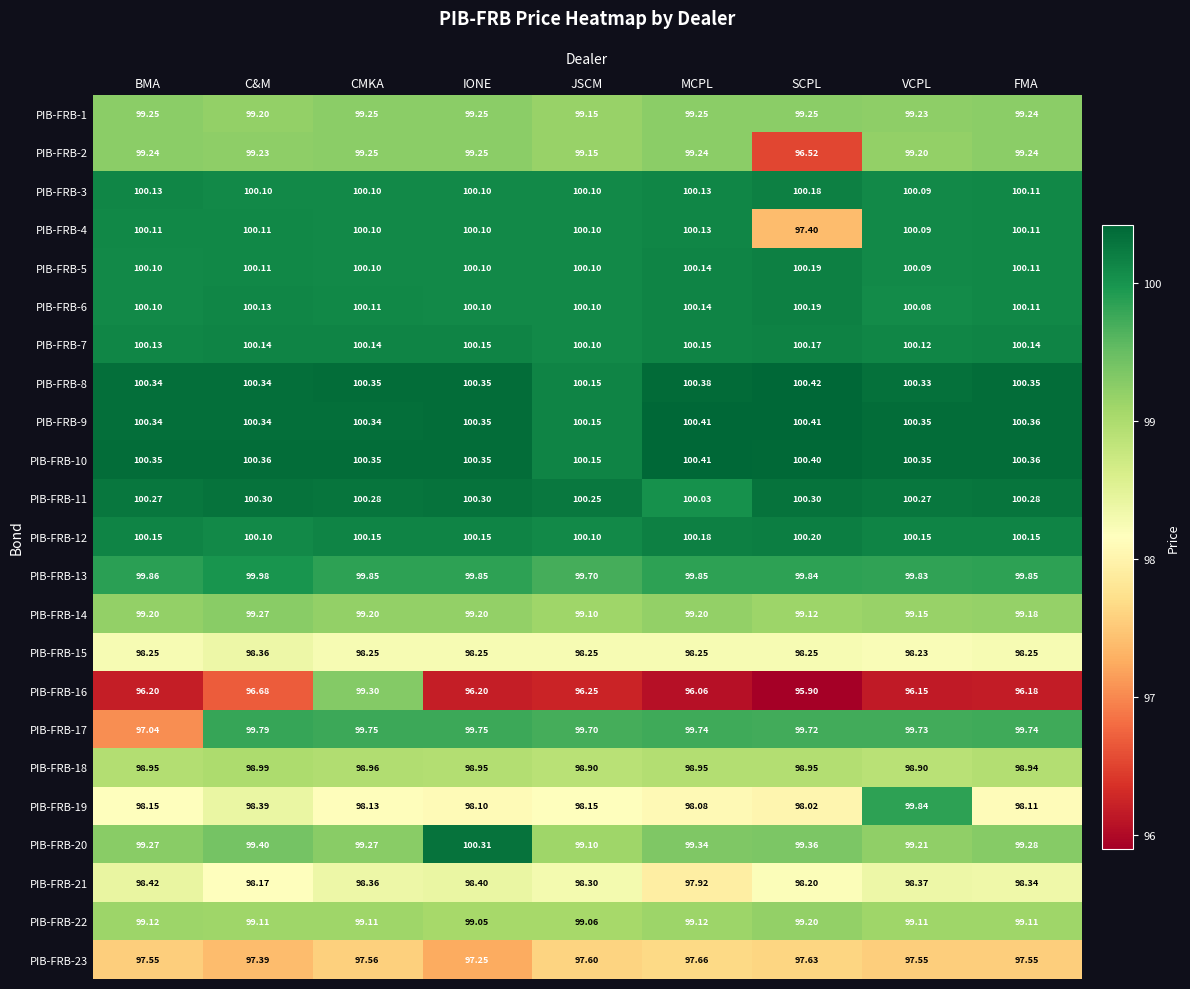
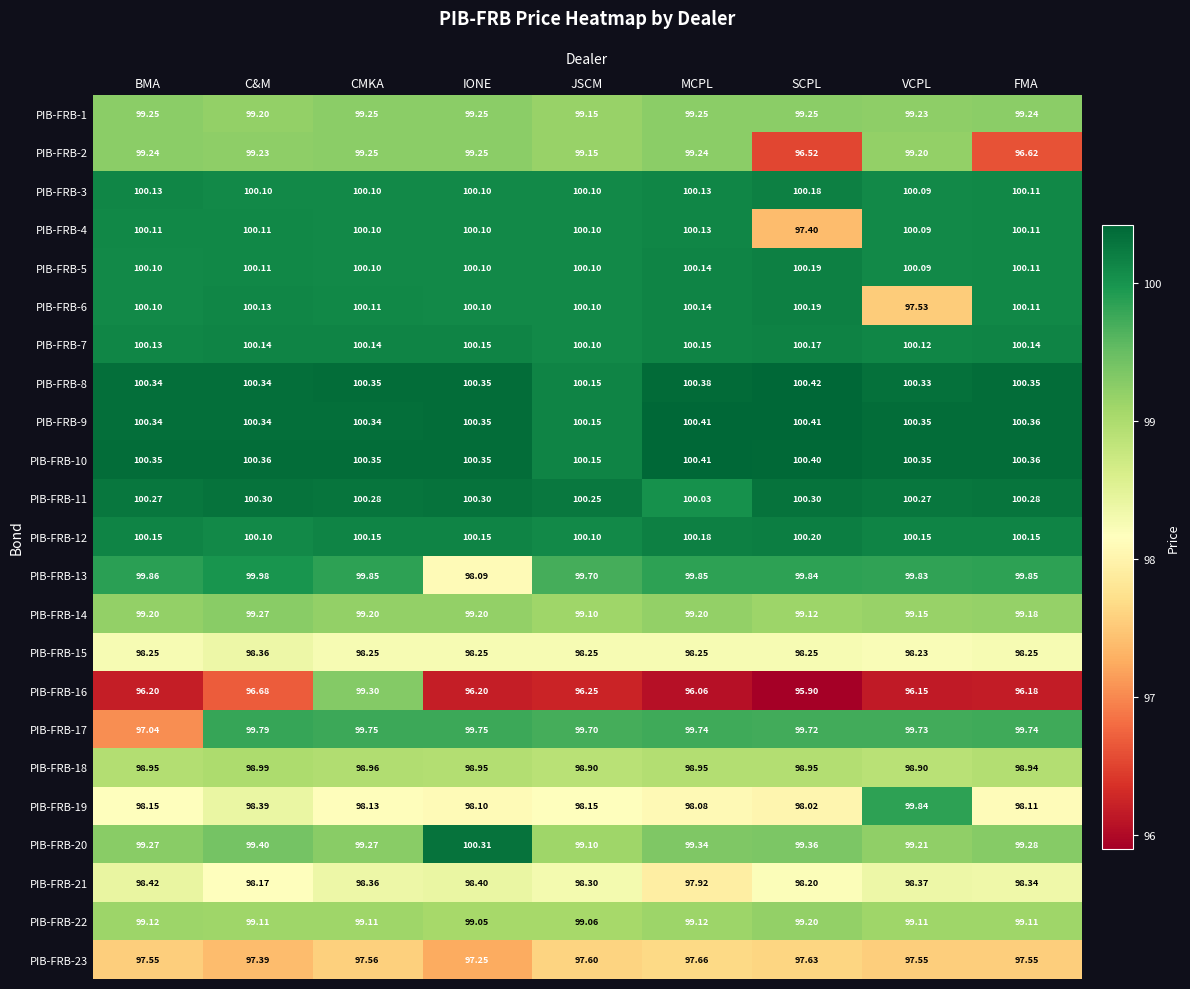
PIB-FRB-2, FMA: 99.24 -> 96.62
PIB-FRB-6, VCPL: 100.08 -> 97.53
PIB-FRB-13, IONE: 99.85 -> 98.09
